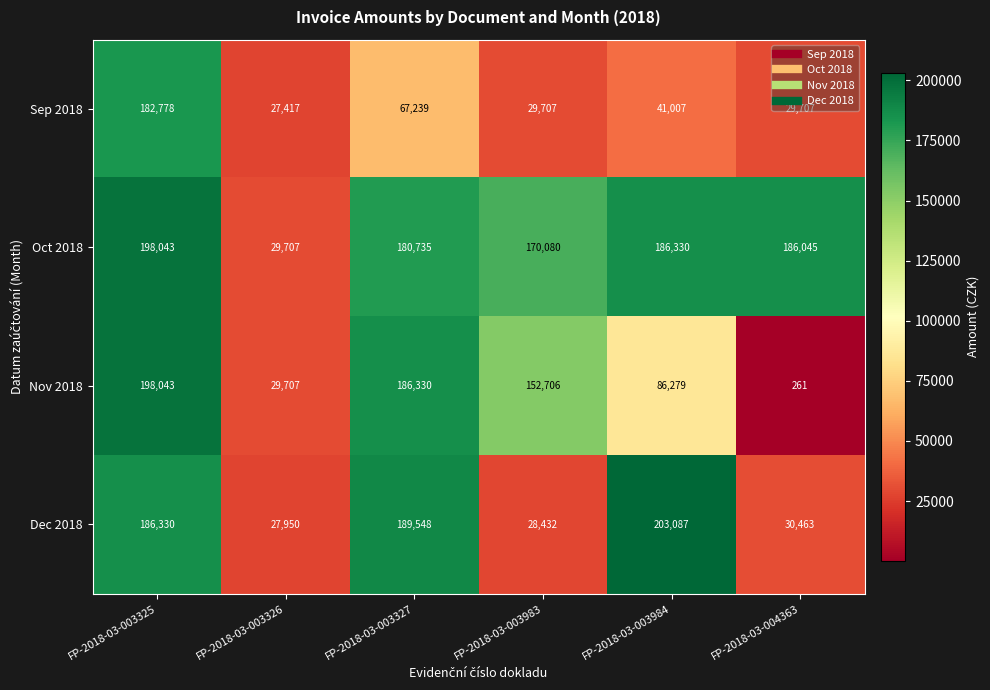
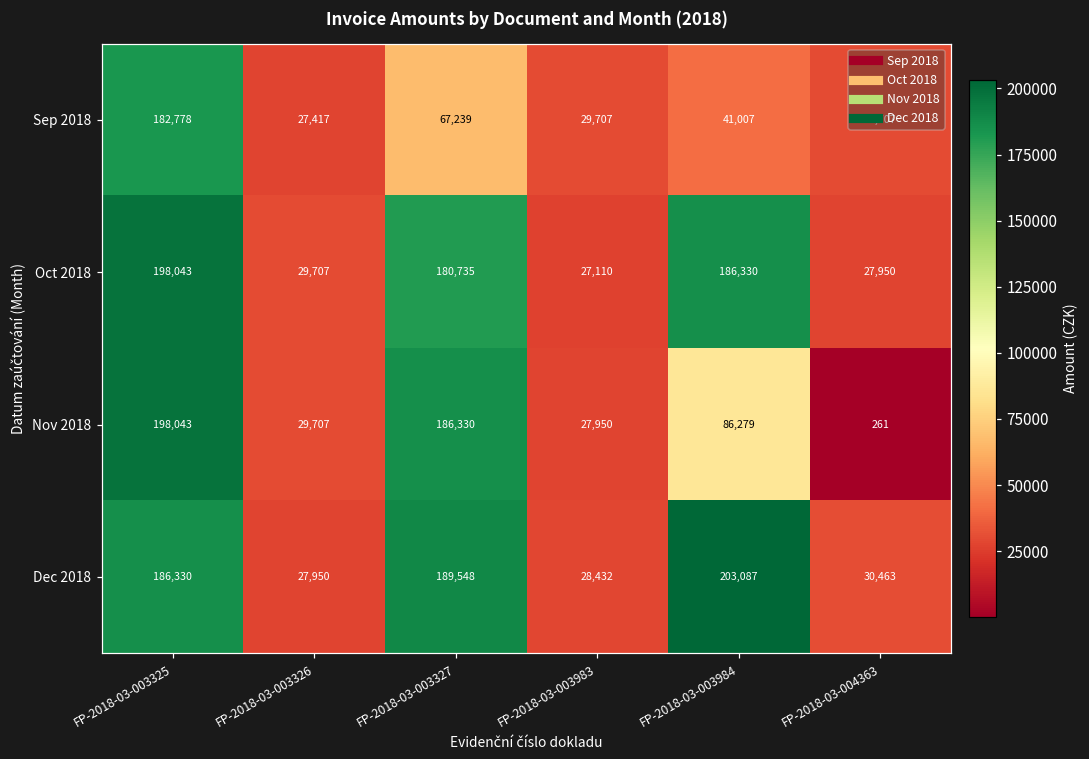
Oct 2018, FP-2018-03-003983: 170,080 -> 27,110
Oct 2018, FP-2018-03-004363: 186,045 -> 27,950
Nov 2018, FP-2018-03-003983: 152,706 -> 27,950
